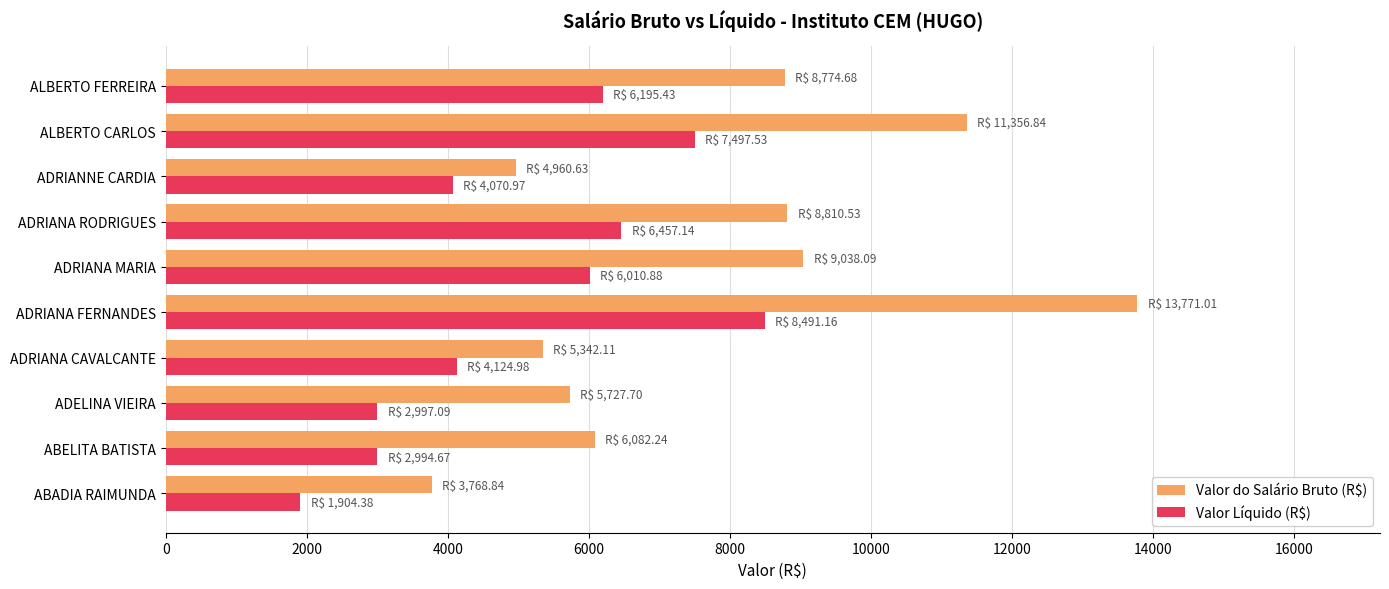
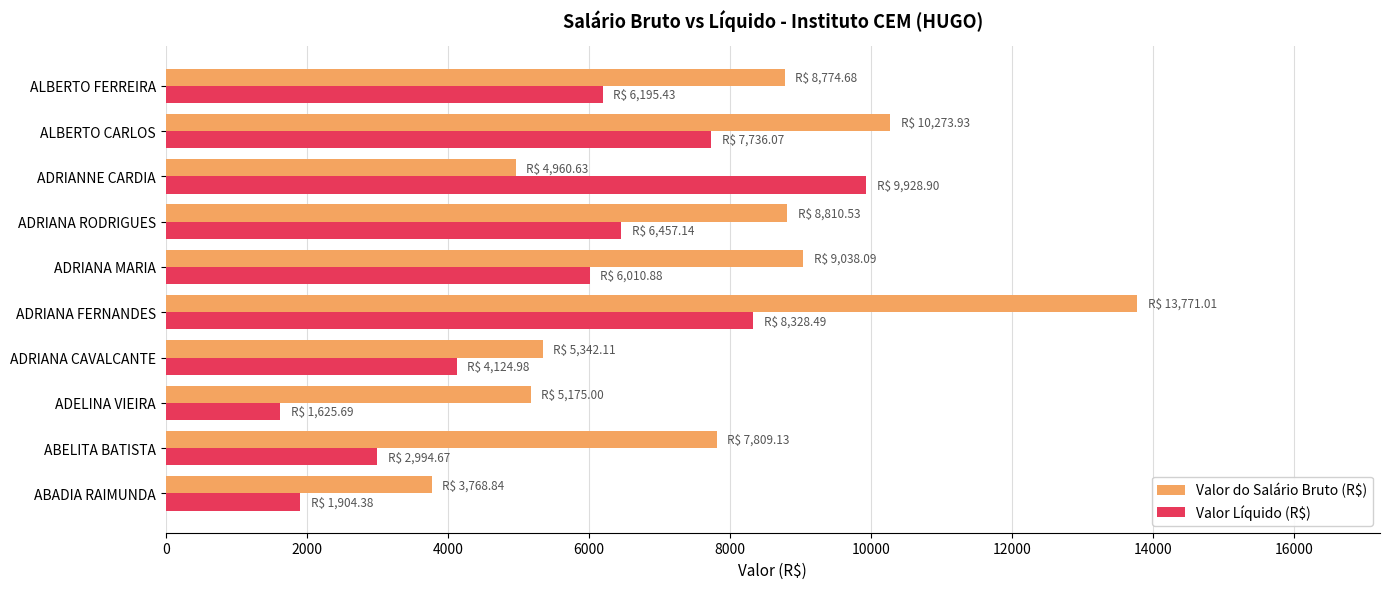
Valor do Salário Bruto (R$), ALBERTO CARLOS: 11,356.84 -> 10,273.93
Valor Líquido (R$), ALBERTO CARLOS: 7,497.53 -> 7,736.07
Valor Líquido (R$), ADRIANNE CARDIA: 4,070.97 -> 9,928.90
Valor Líquido (R$), ADRIANA FERNANDES: 8,491.16 -> 8,328.49
Valor do Salário Bruto (R$), ADELINA VIEIRA: 5,727.70 -> 5,175.00
Valor Líquido (R$), ADELINA VIEIRA: 2,997.09 -> 1,625.69
Valor do Salário Bruto (R$), ABELITA BATISTA: 6,082.24 -> 7,809.13
